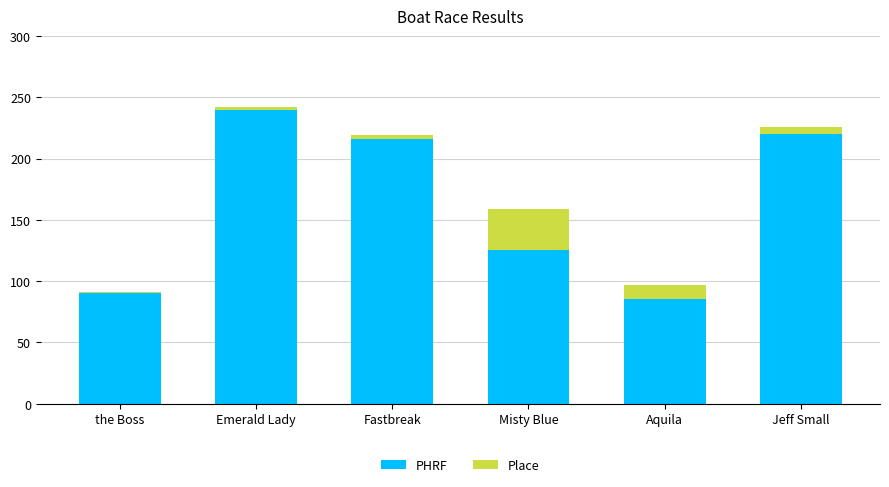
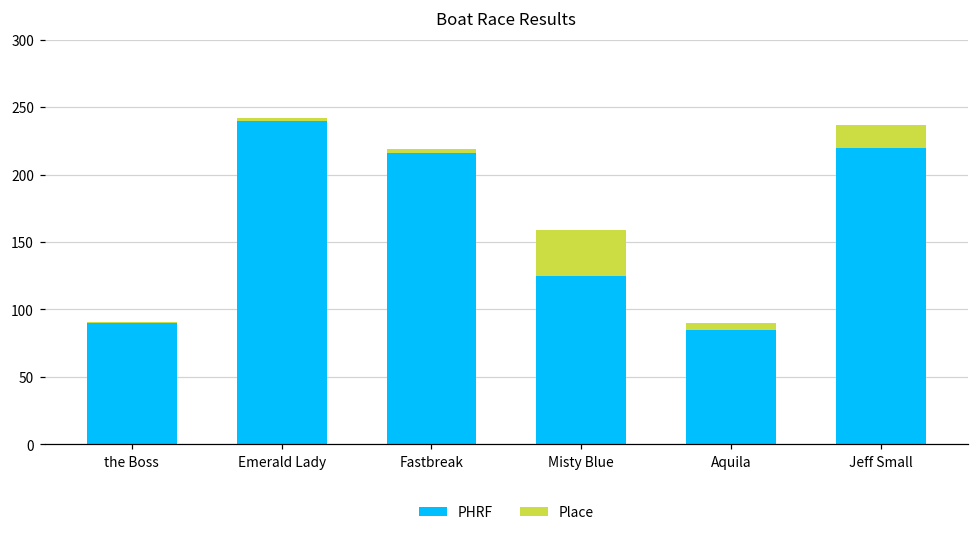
Place, Aquila: 12 -> 5
Place, Jeff Small: 6 -> 17
